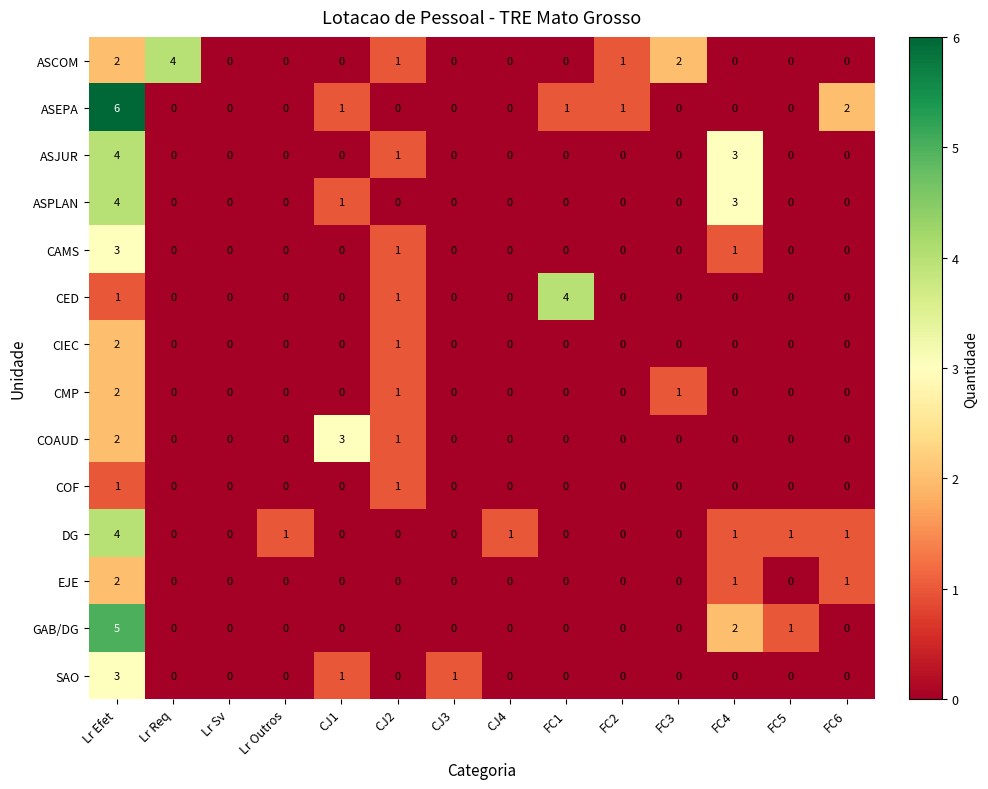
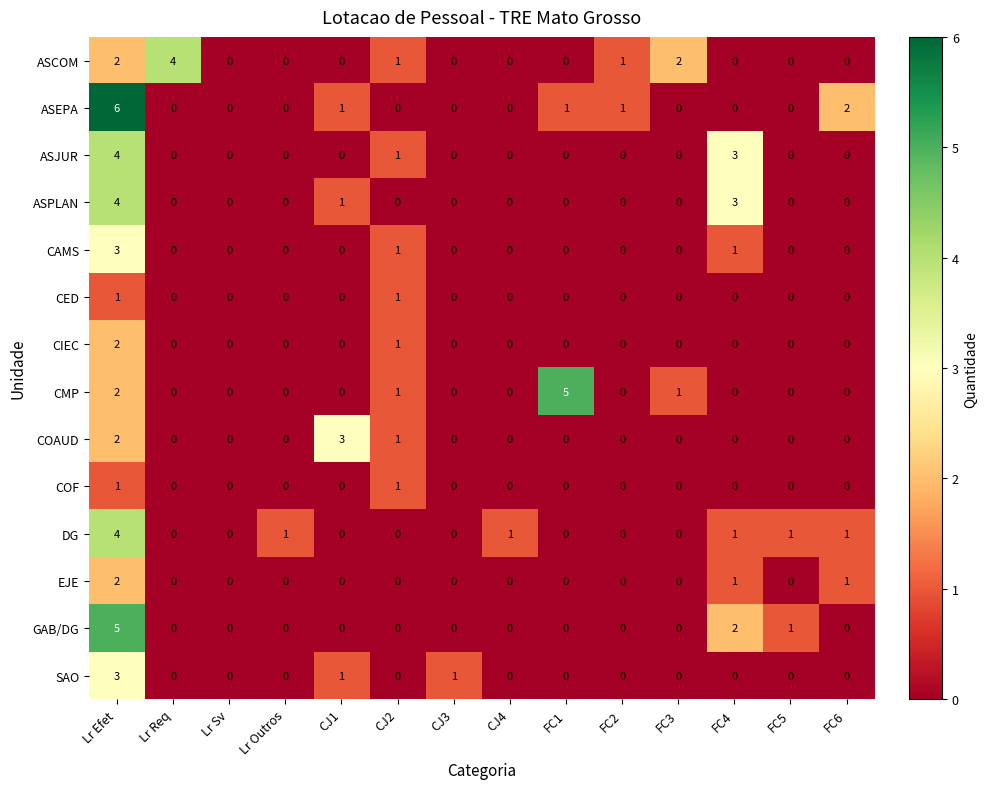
CED, FC1: 4 -> 0
CMP, FC1: 0 -> 5
